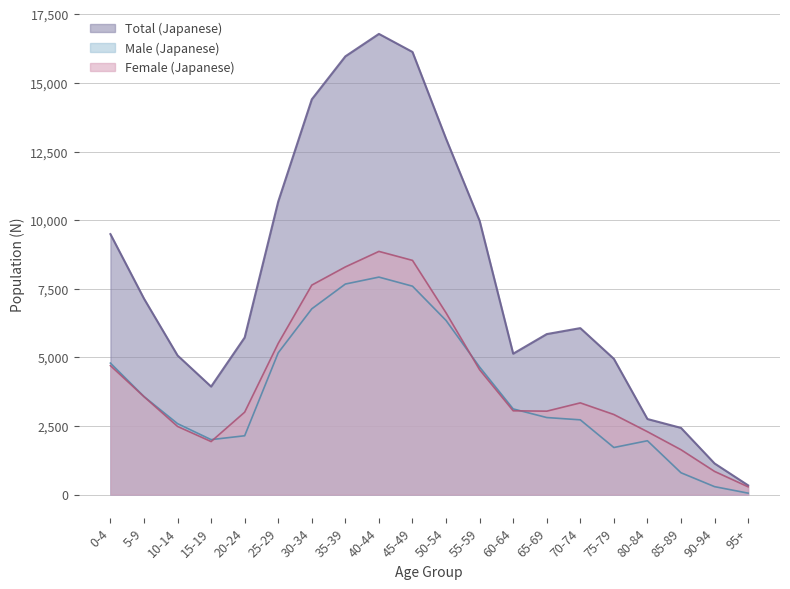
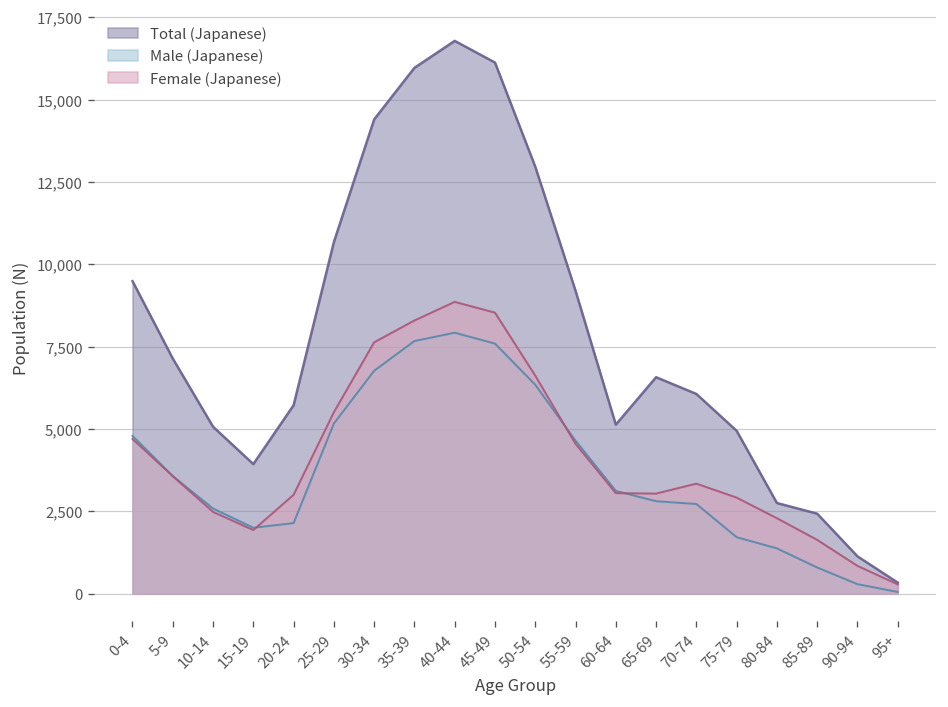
Total (Japanese), 55-59: 10,000 -> 9,200
Total (Japanese), 65-69: 5,800 -> 6,600
Male (Japanese), 80-84: 2,000 -> 1,400
